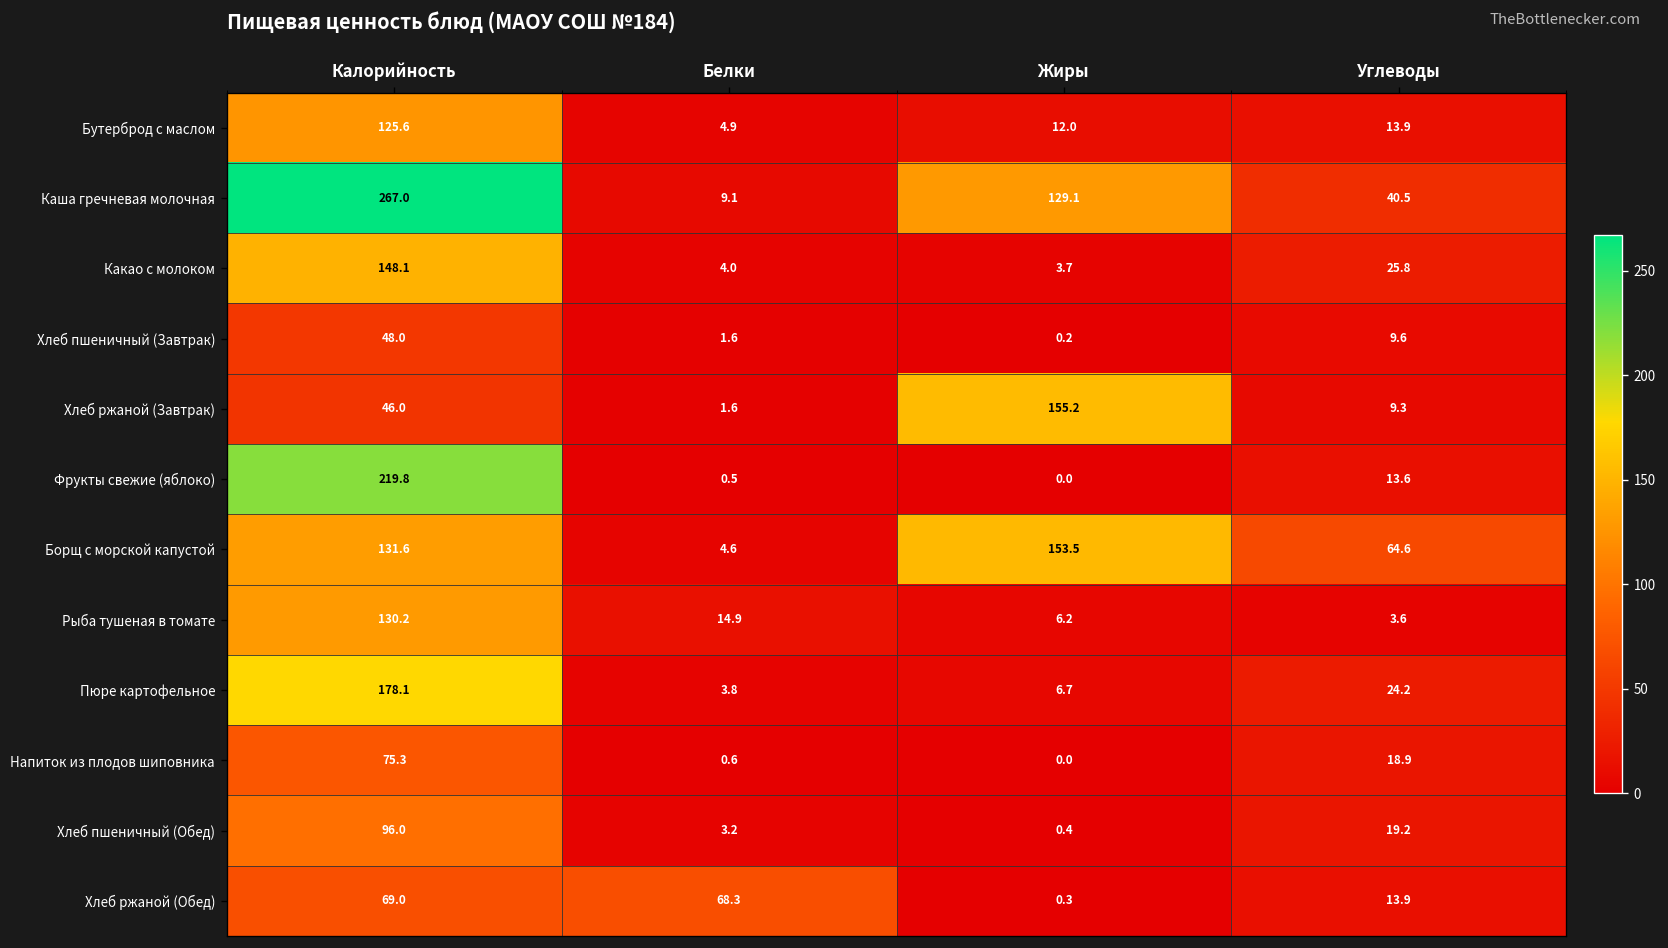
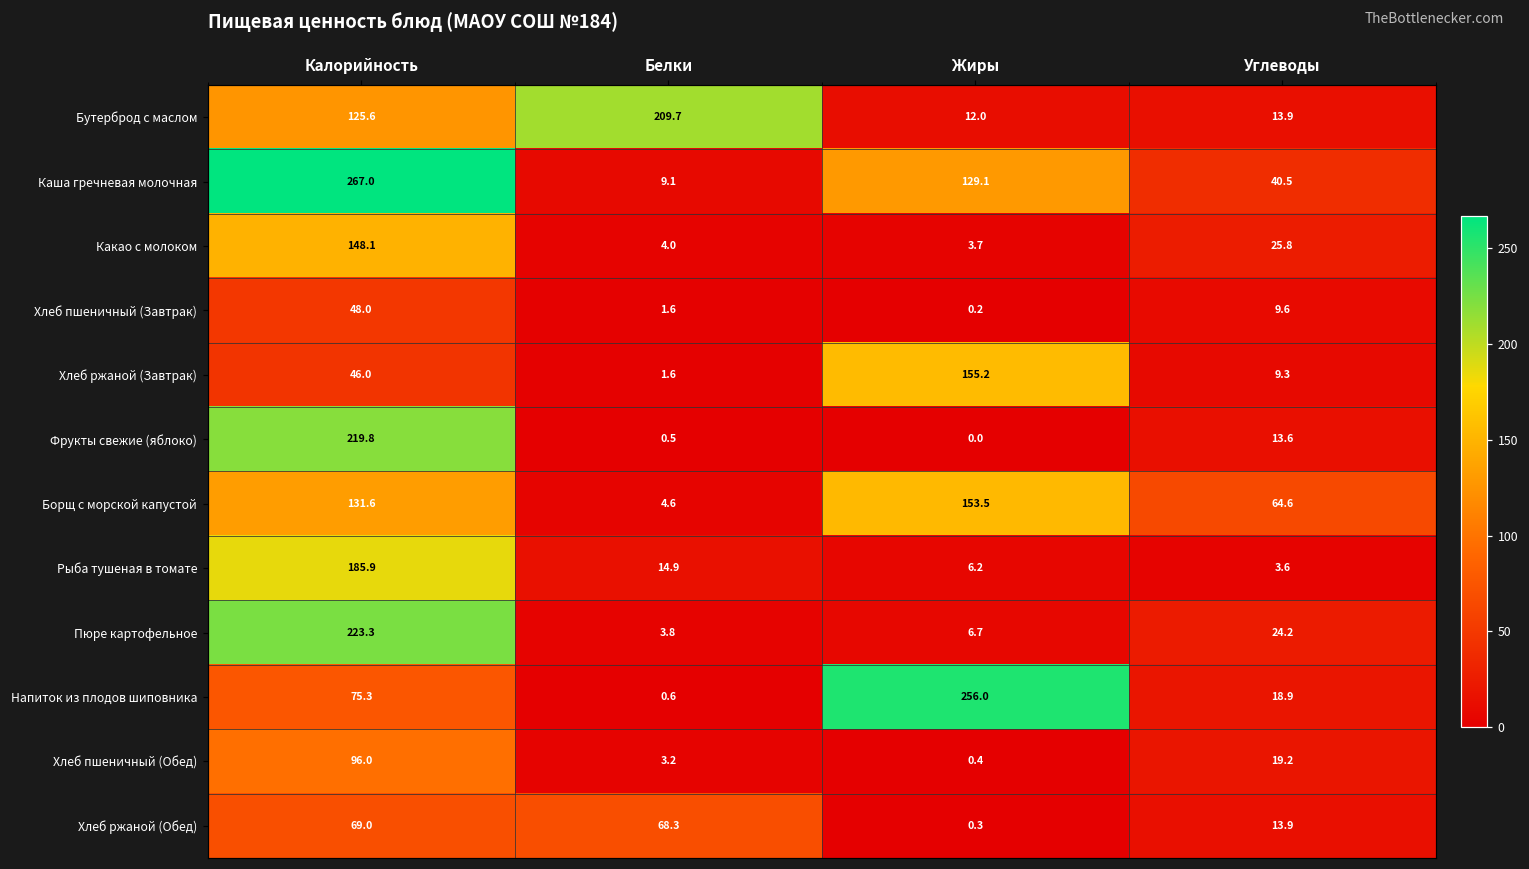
Бутерброд с маслом, Белки: 4.9 -> 209.7
Рыба тушеная в томате, Калорийность: 130.2 -> 185.9
Пюре картофельное, Калорийность: 178.1 -> 223.3
Напиток из плодов шиповника, Жиры: 0.0 -> 256.0
